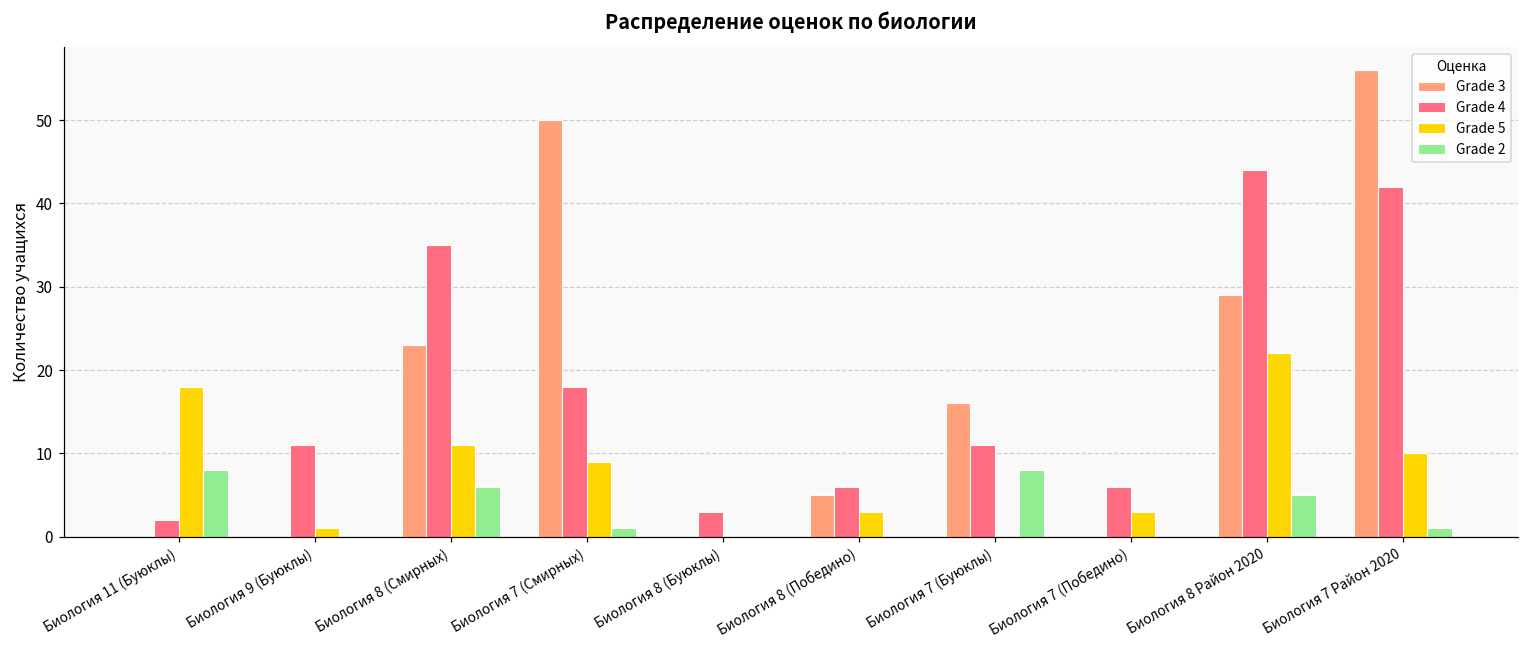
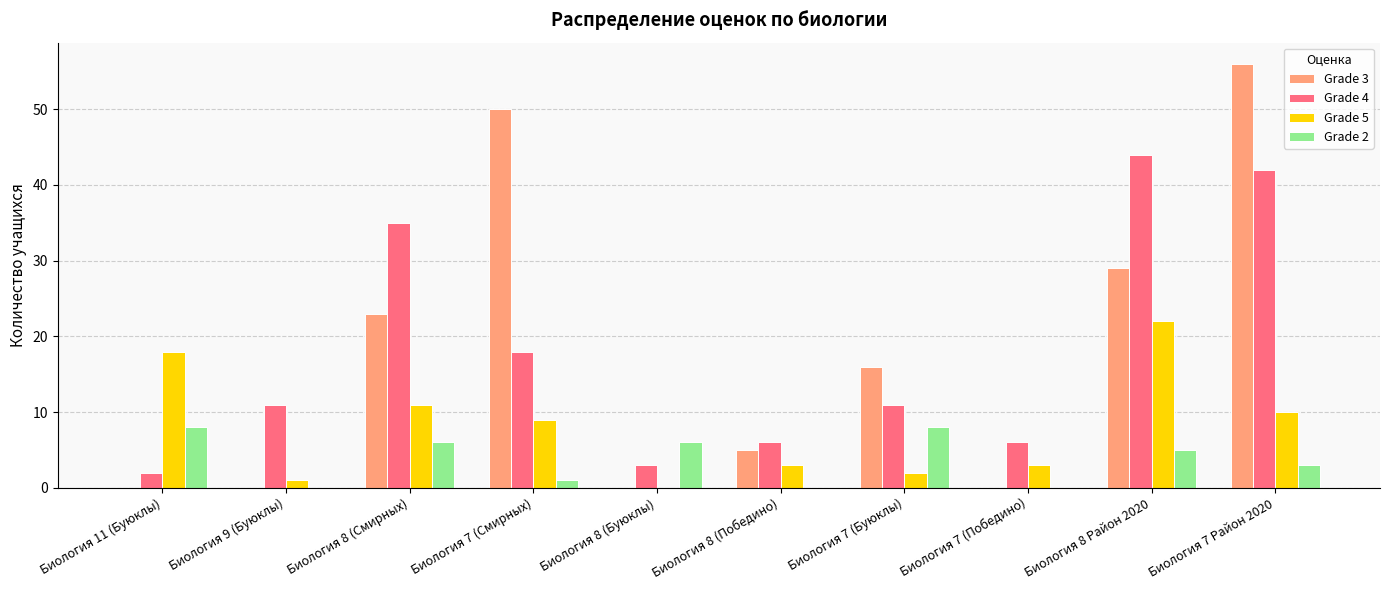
Grade 2, Биология 8 (Буюклы): 0 -> 6
Grade 5, Биология 7 (Буюклы): 0 -> 2
Grade 2, Биология 7 Район 2020: 1 -> 3
